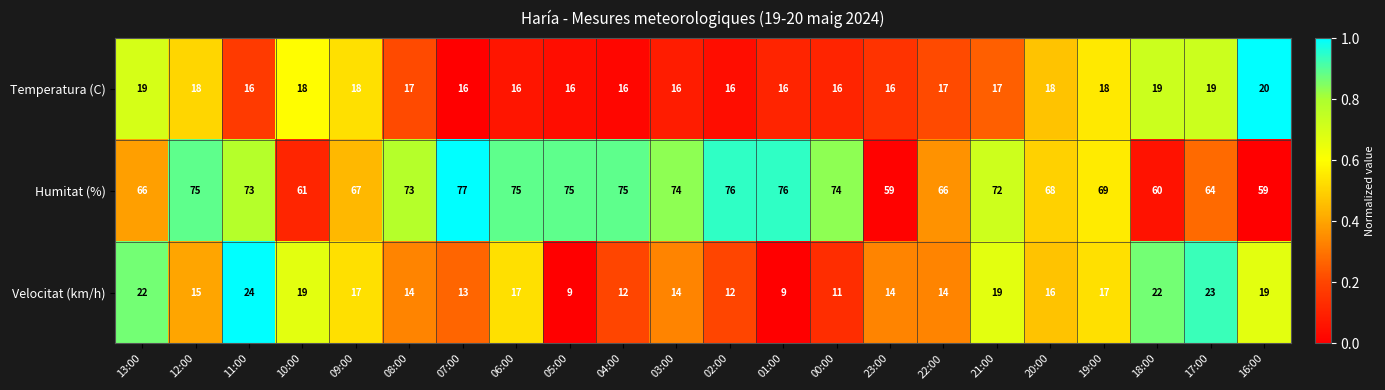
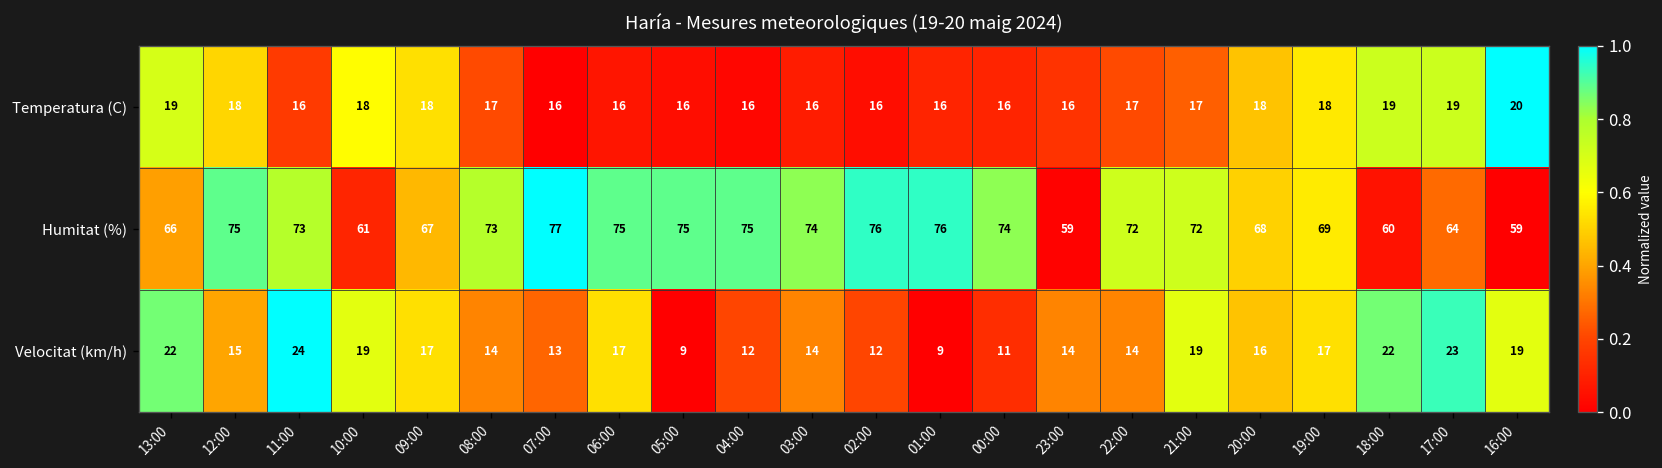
Humitat (%), 22:00: 66 -> 72
